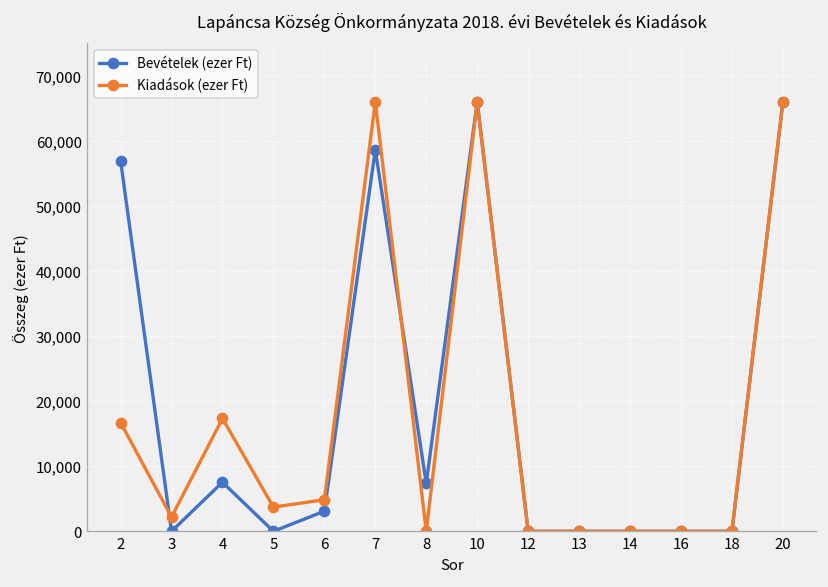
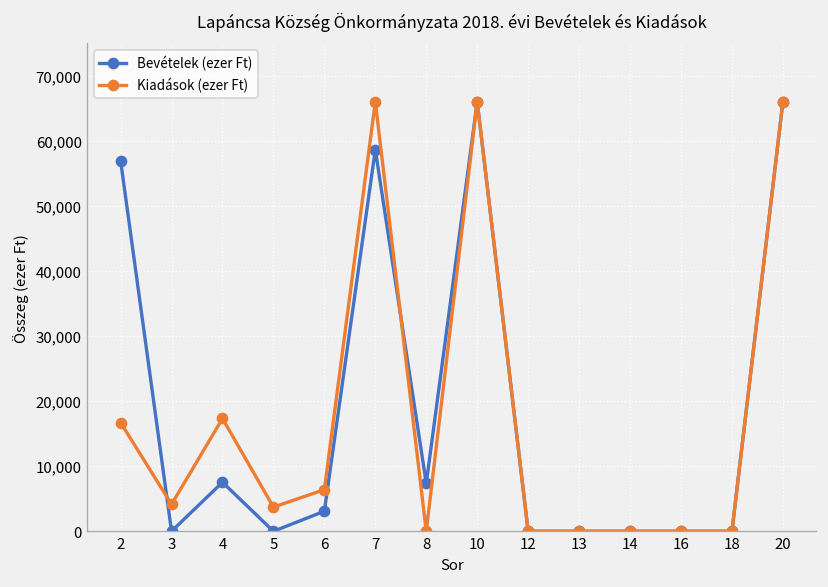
Kiadások (ezer Ft), 3: 2,000 -> 4,000
Kiadások (ezer Ft), 6: 5,000 -> 6,000
